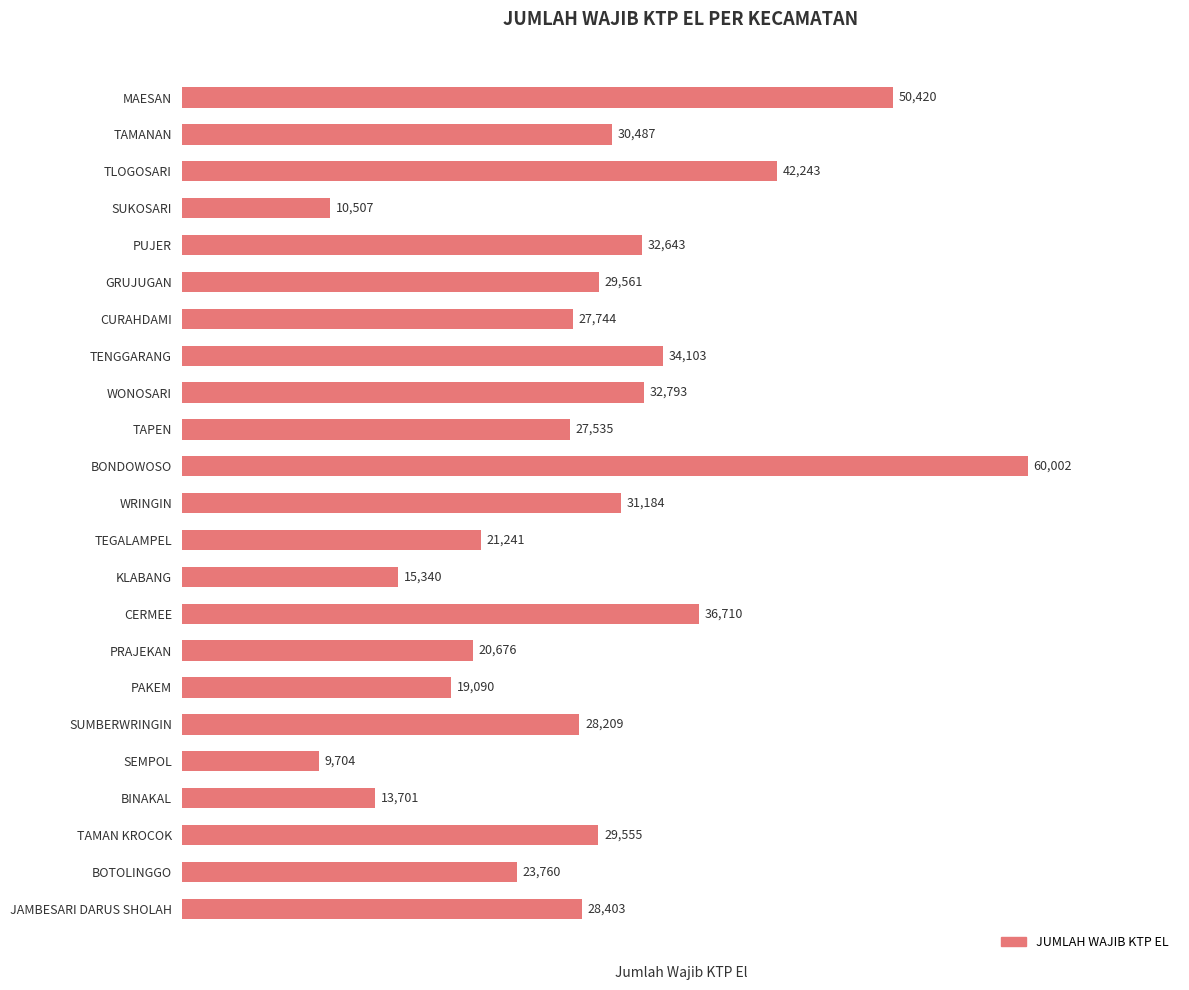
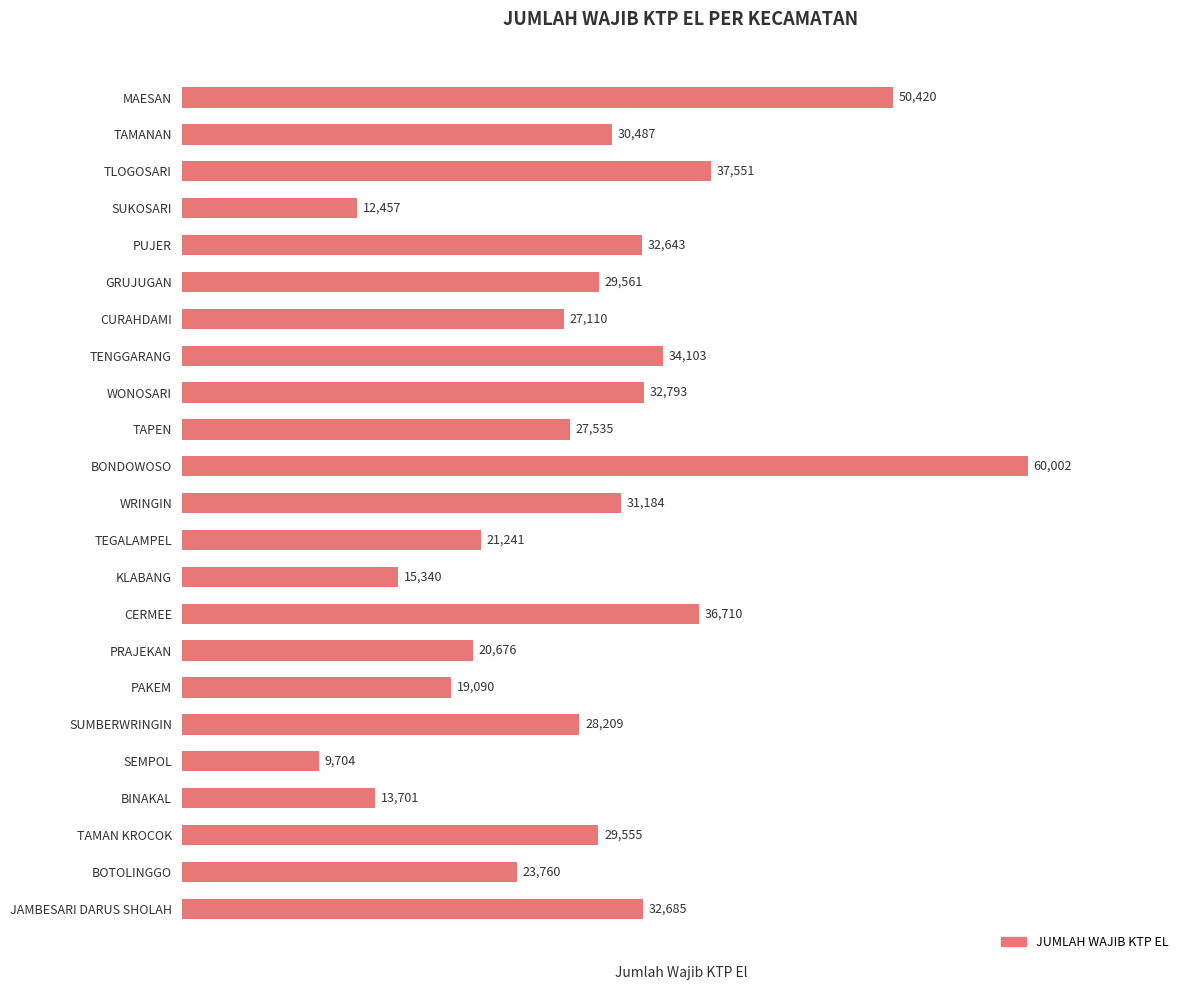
TLOGOSARI: 42,243 -> 37,551
SUKOSARI: 10,507 -> 12,457
CURAHDAMI: 27,744 -> 27,110
JAMBESARI DARUS SHOLAH: 28,403 -> 32,685
